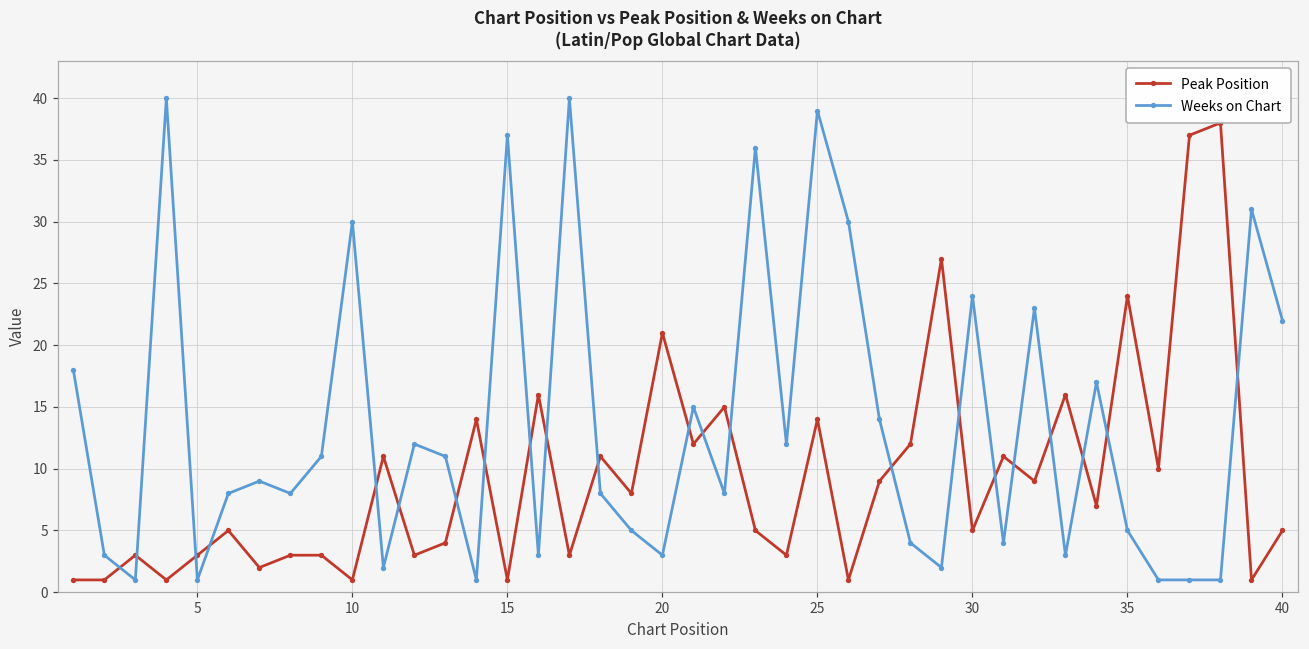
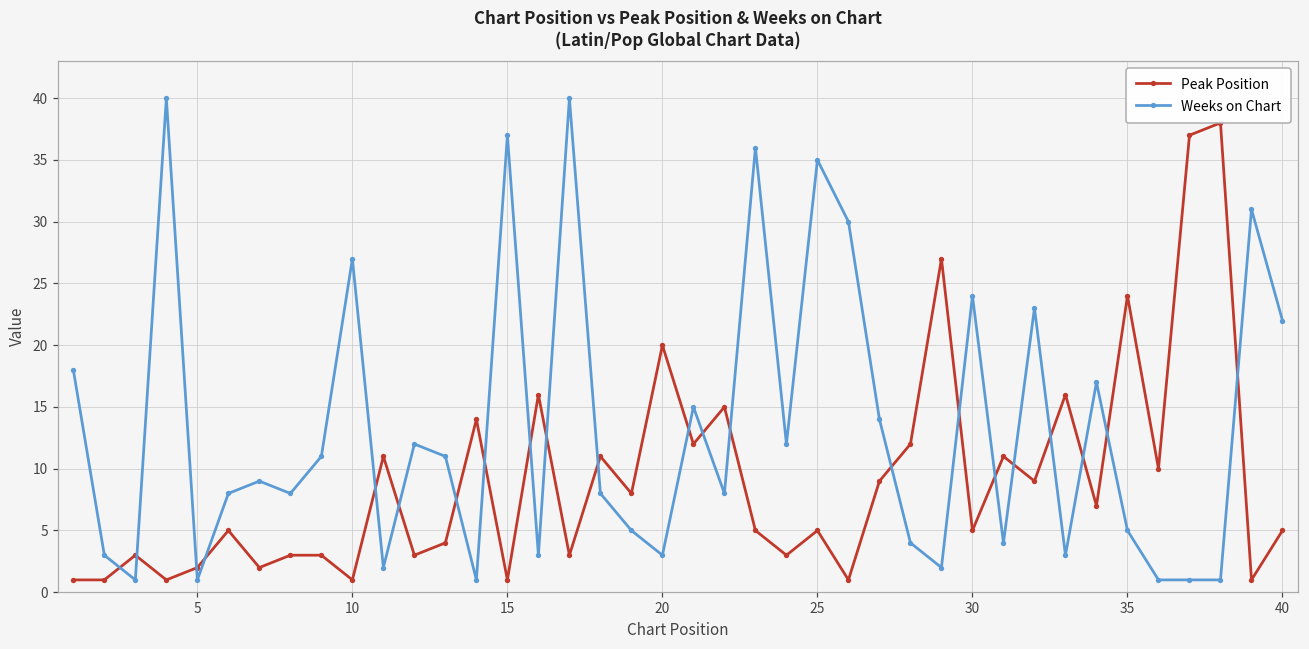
Peak Position, 5: 3 -> 2
Weeks on Chart, 10: 30 -> 27
Peak Position, 20: 21 -> 20
Peak Position, 25: 14 -> 5
Weeks on Chart, 25: 39 -> 35
